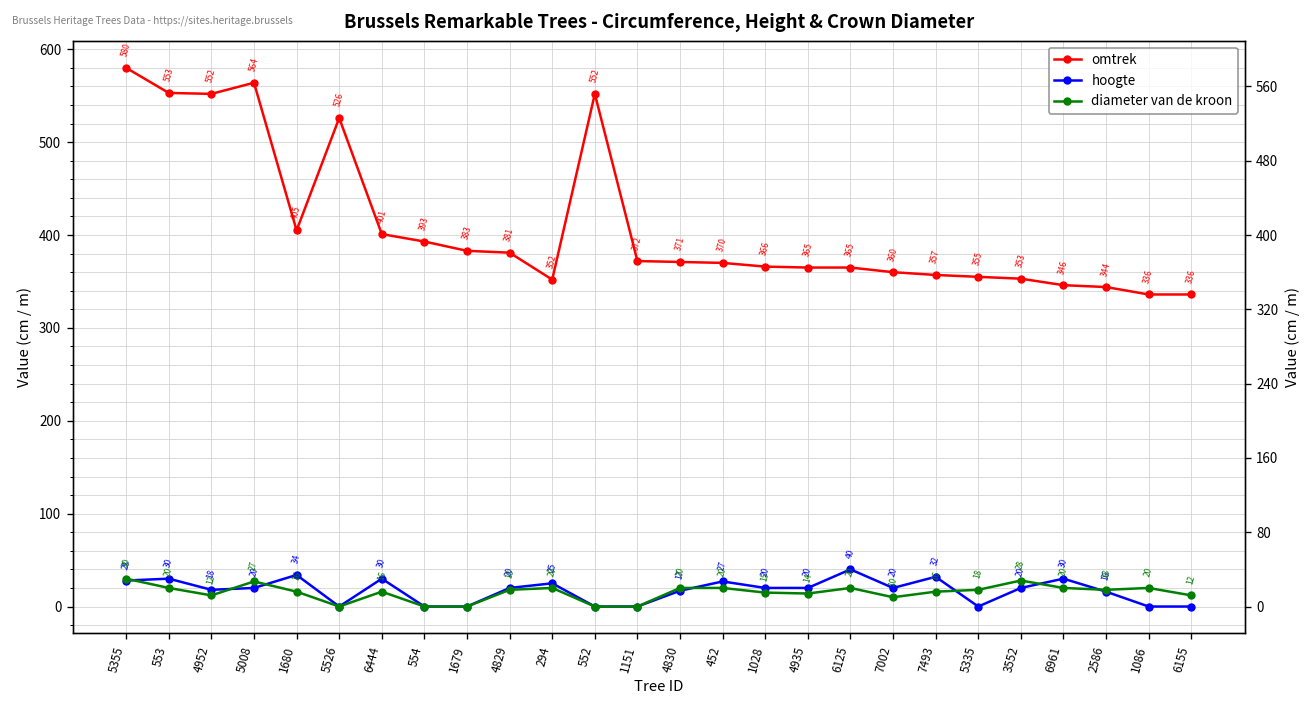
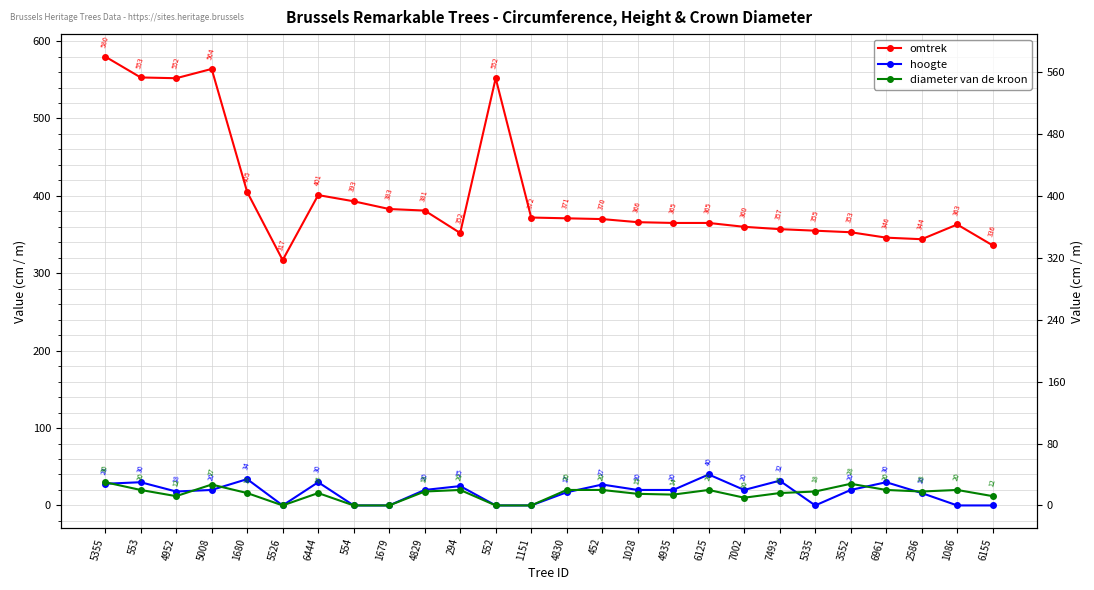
omtrek, 5526: 526 -> 317
omtrek, 1086: 336 -> 363
